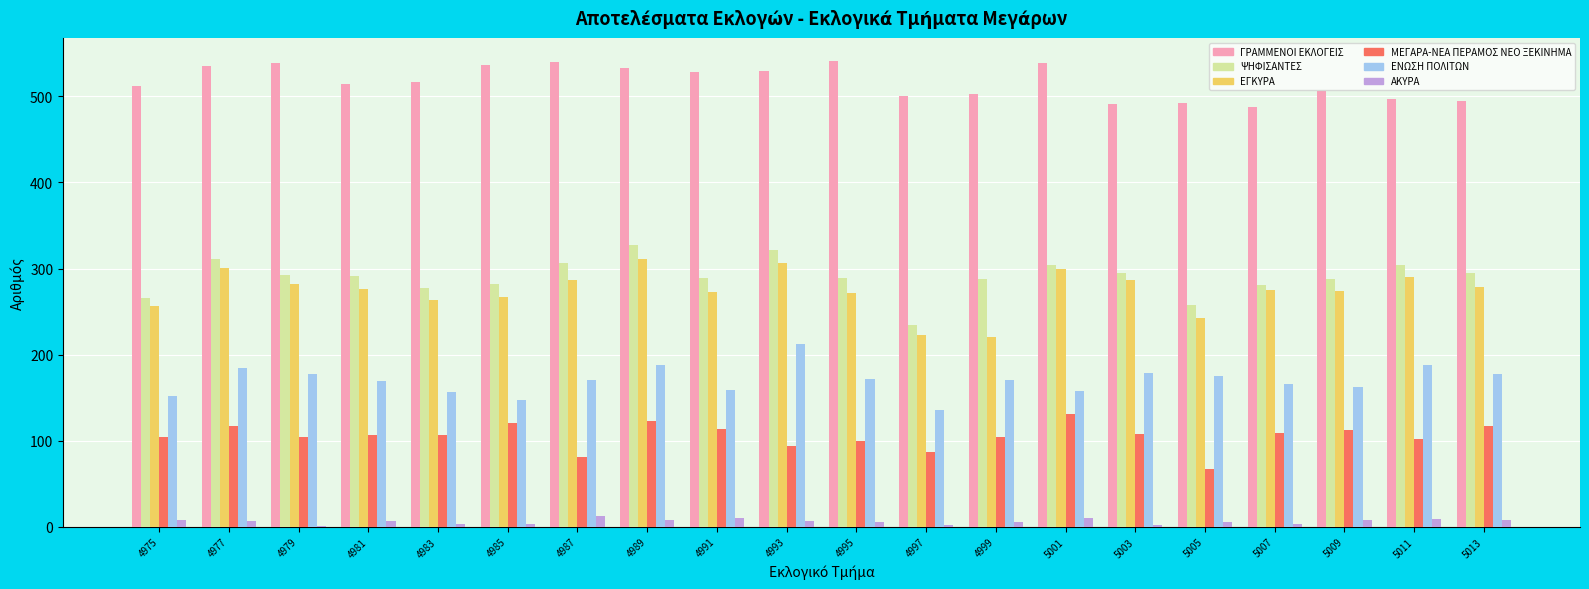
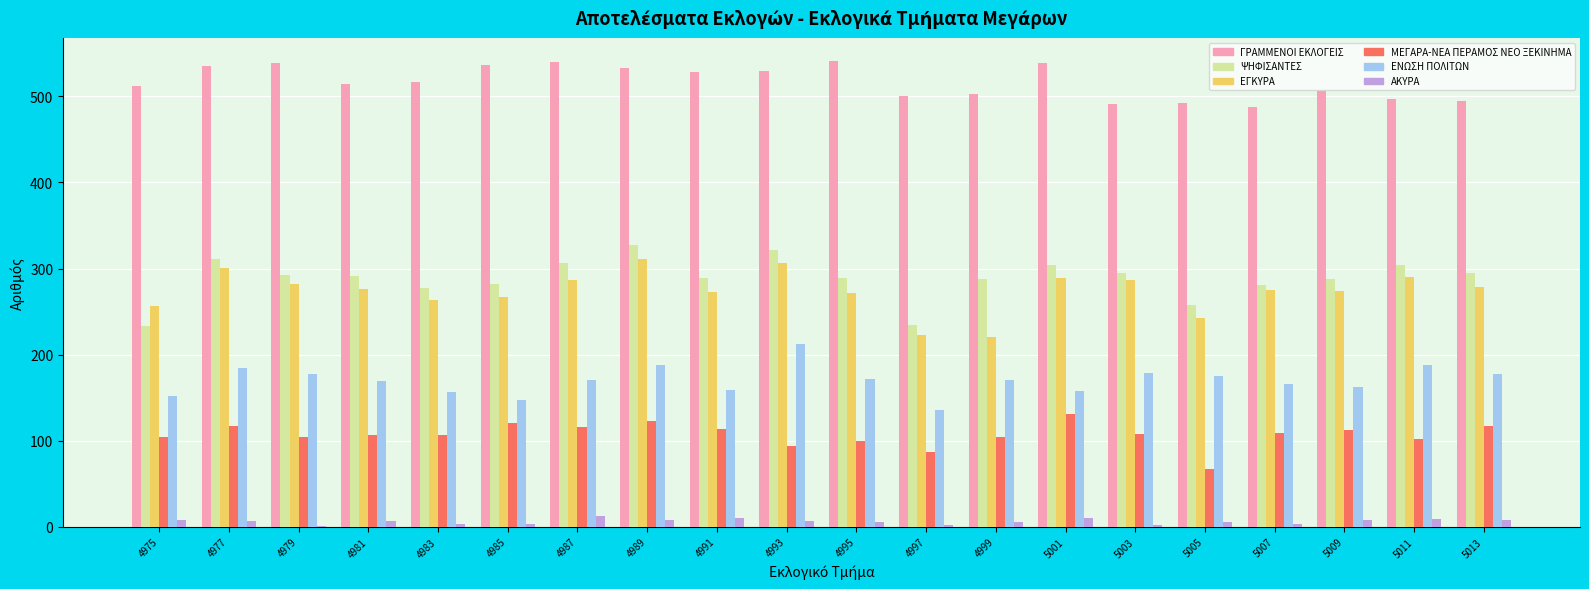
ΨΗΦΙΣΑΝΤΕΣ, 4975: 270 -> 230
ΜΕΓΑΡΑ-ΝΕΑ ΠΕΡΑΜΟΣ ΝΕΟ ΞΕΚΙΝΗΜΑ, 4987: 80 -> 120
ΕΓΚΥΡΑ, 5001: 300 -> 290
